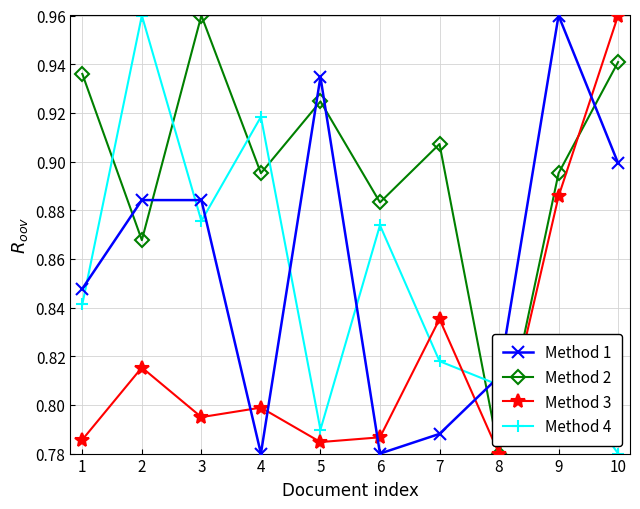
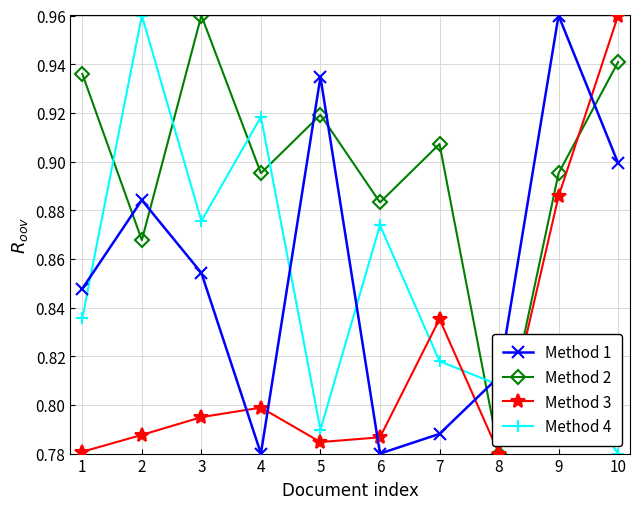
Method 3, 1: 0.786 -> 0.781
Method 4, 1: 0.841 -> 0.836
Method 3, 2: 0.815 -> 0.788
Method 1, 3: 0.884 -> 0.854
Method 2, 5: 0.925 -> 0.919
